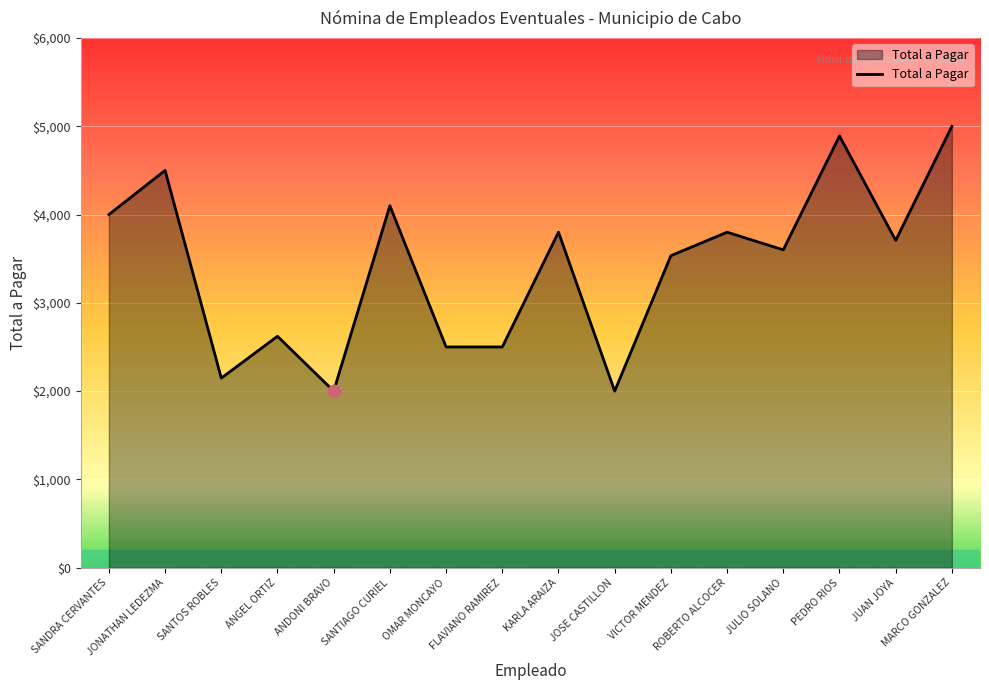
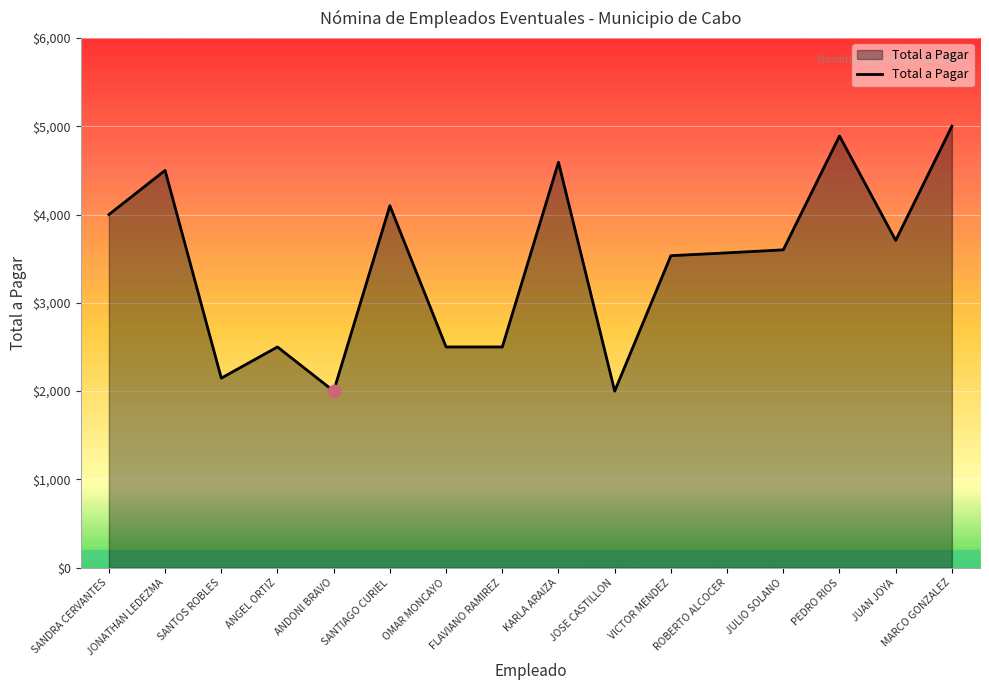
Total a Pagar, ANGEL ORTIZ: $2,600 -> $2,500
Total a Pagar, KARLA ARAIZA: $3,800 -> $4,600
Total a Pagar, ROBERTO ALCOCER: $3,800 -> $3,600
